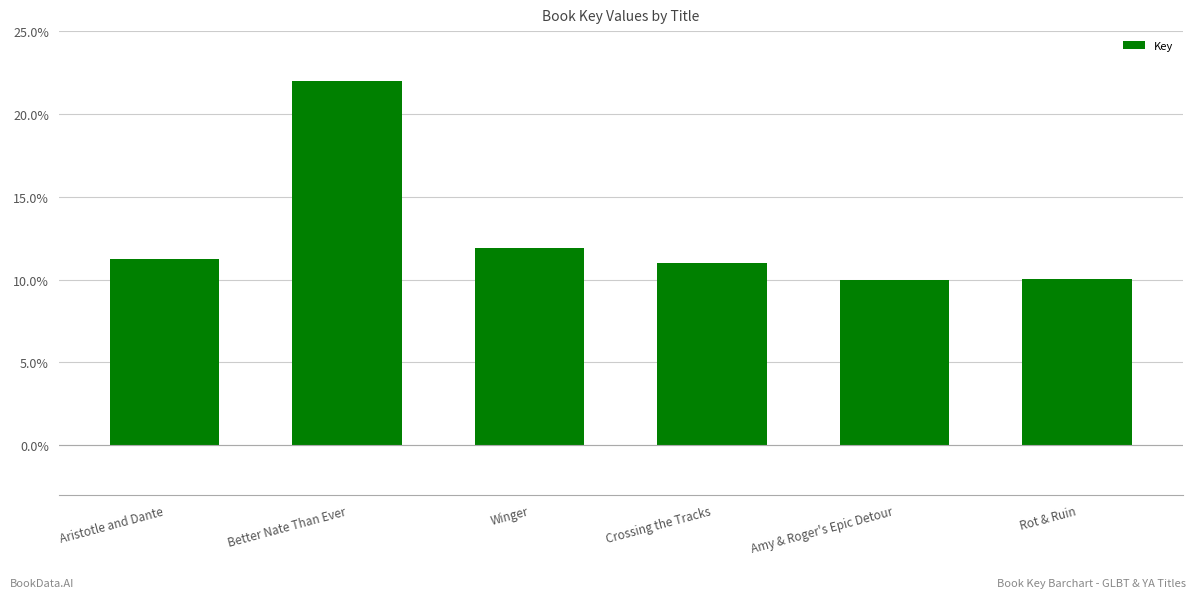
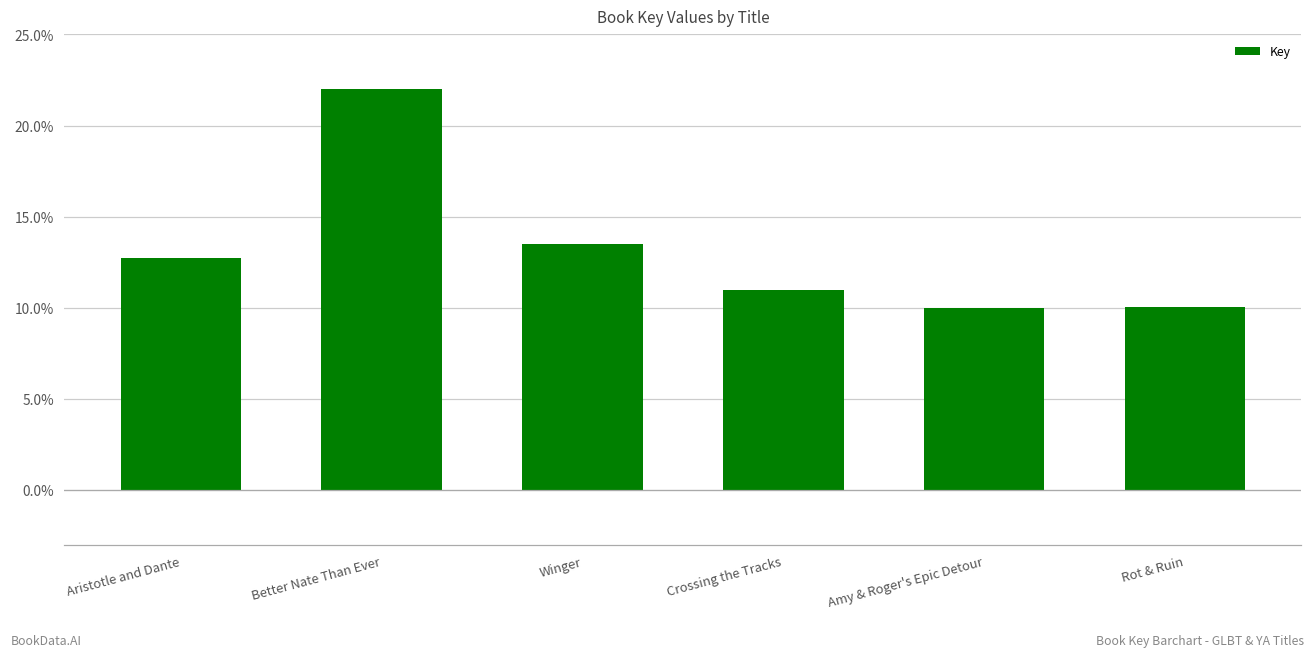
Aristotle and Dante: 11.2% -> 12.7%
Winger: 11.9% -> 13.5%
